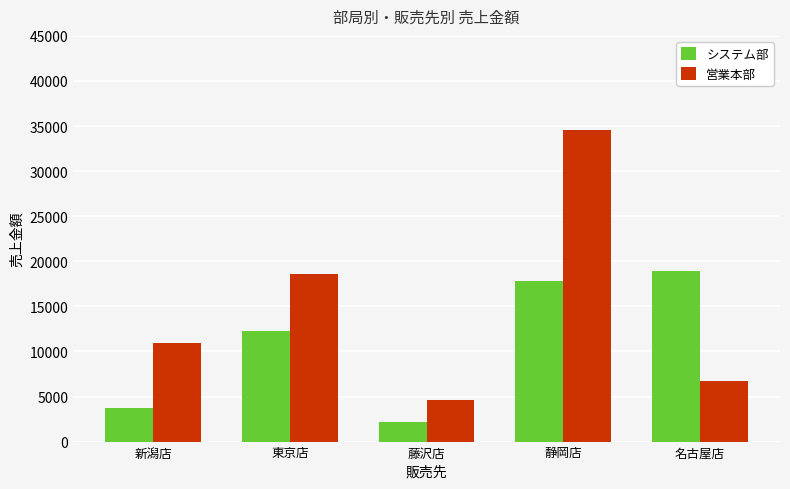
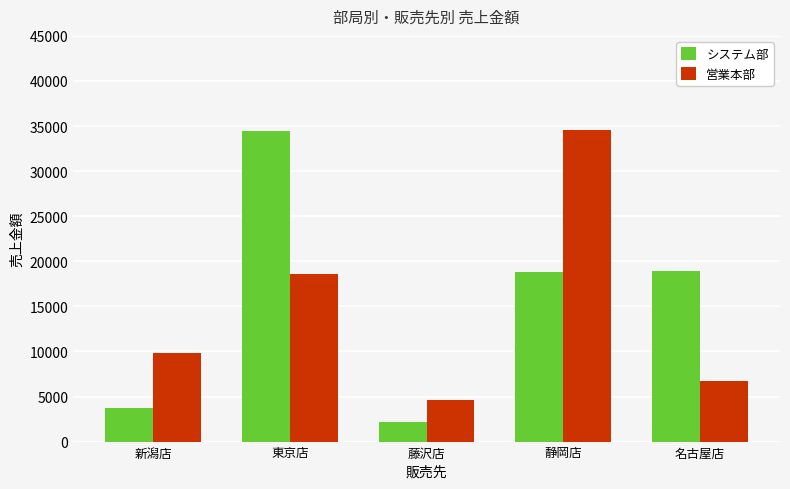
営業本部, 新潟店: 11000 -> 10000
システム部, 東京店: 12000 -> 34000
システム部, 静岡店: 18000 -> 19000
